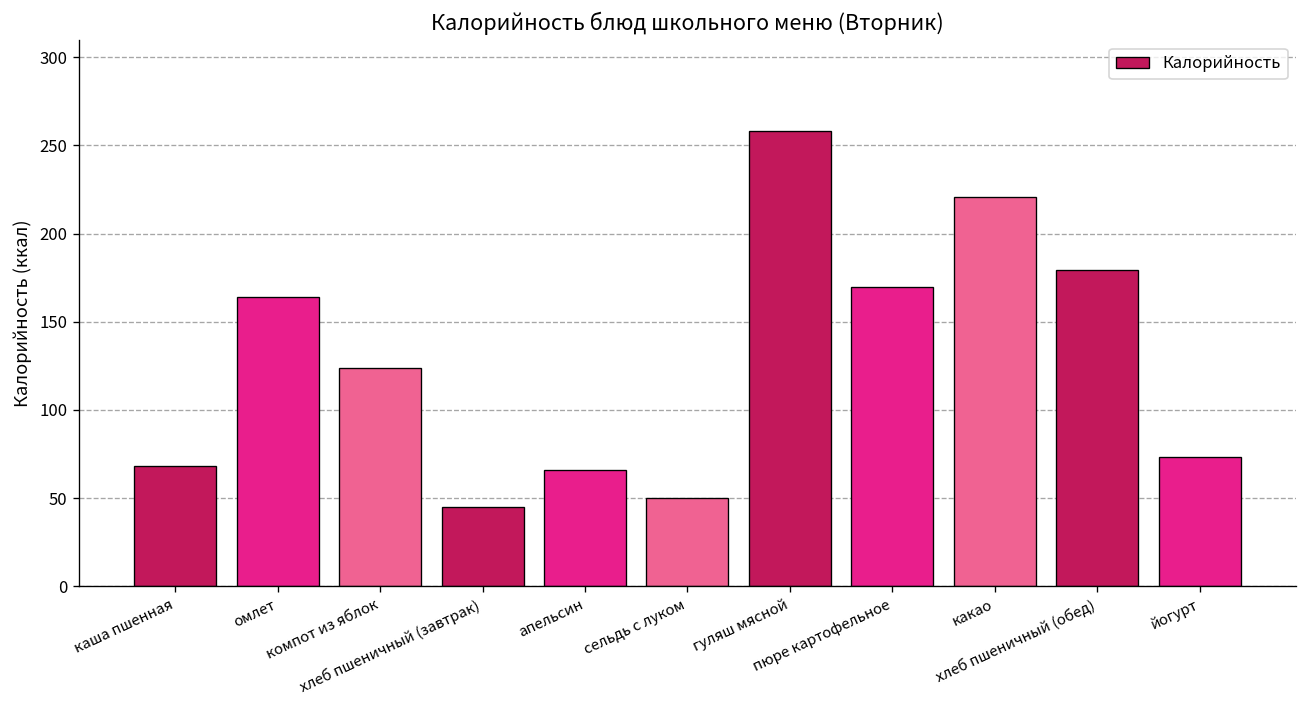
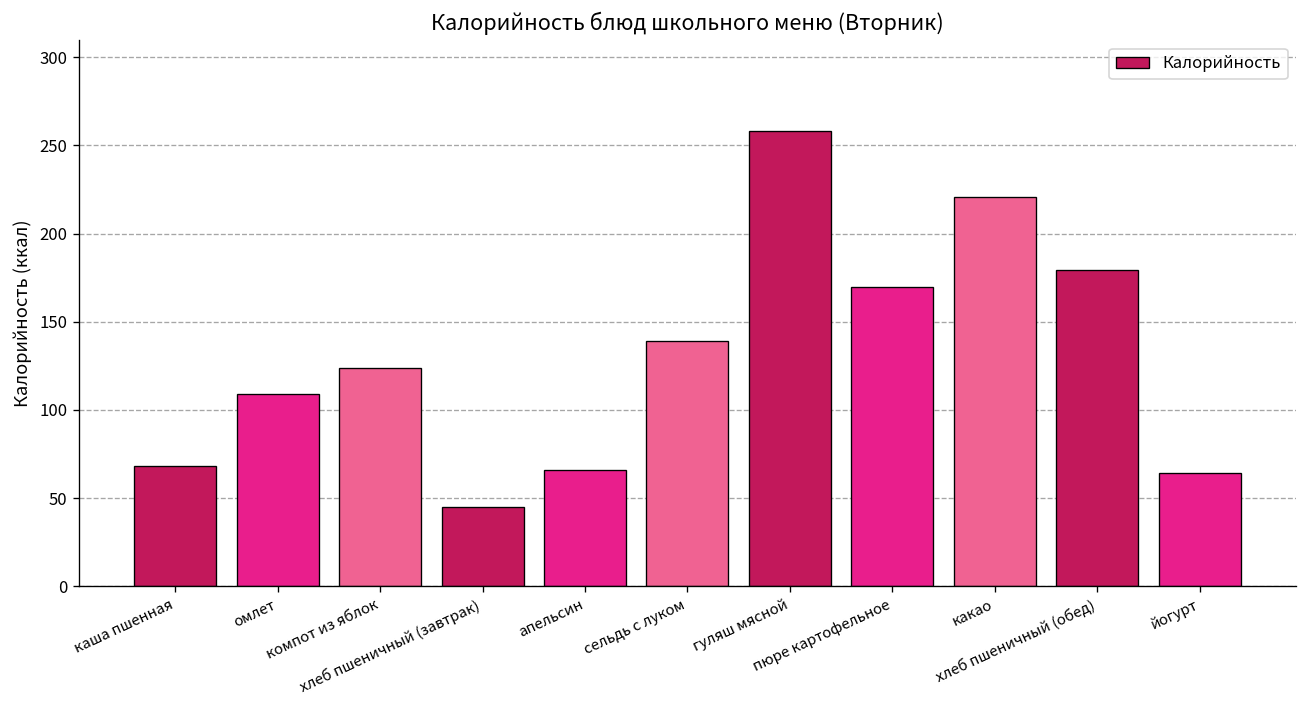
омлет: 164 -> 109
сельдь с луком: 50 -> 139
йогурт: 73 -> 64
